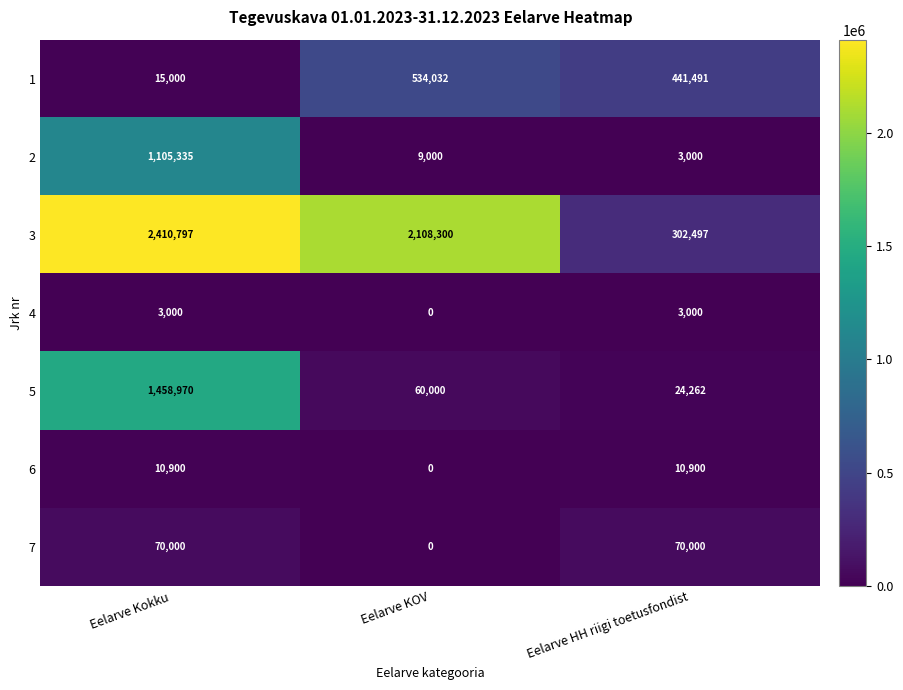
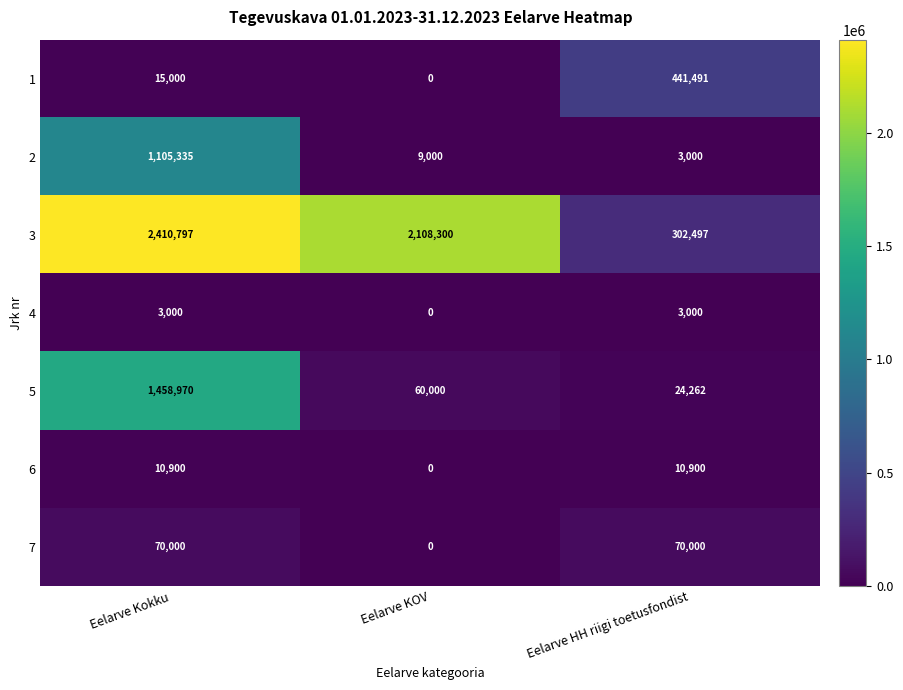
1, Eelarve KOV: 534,032 -> 0
